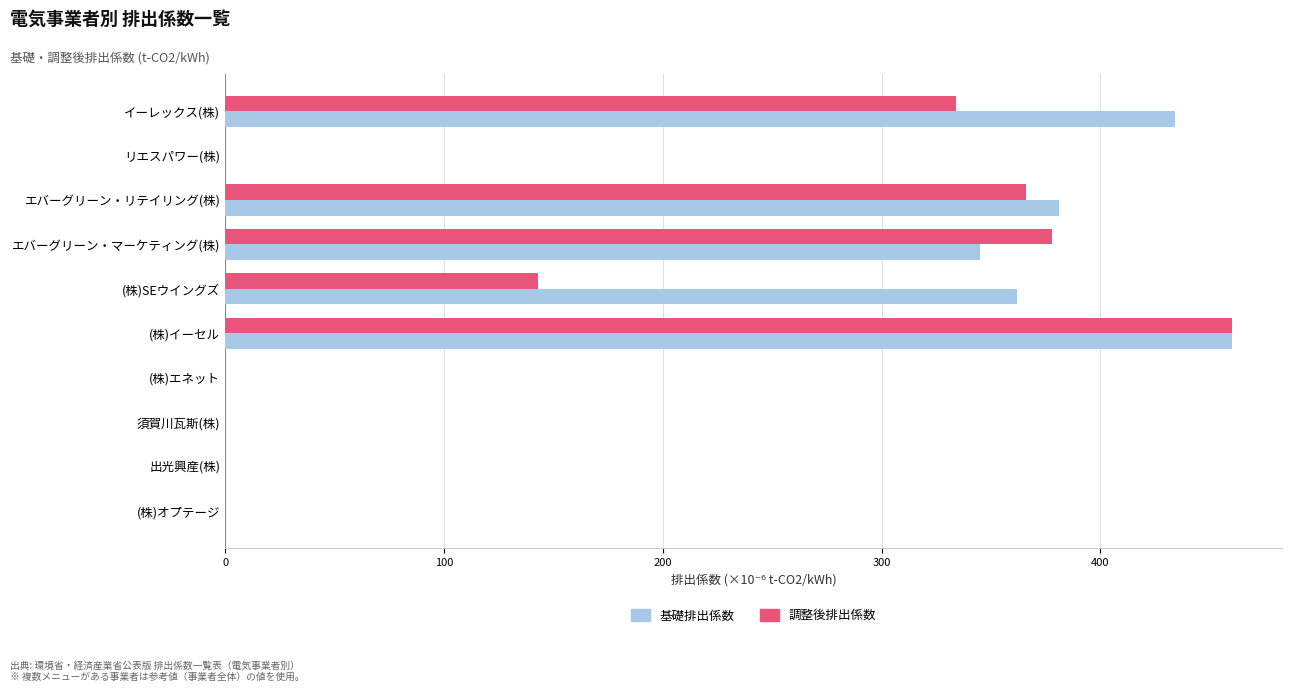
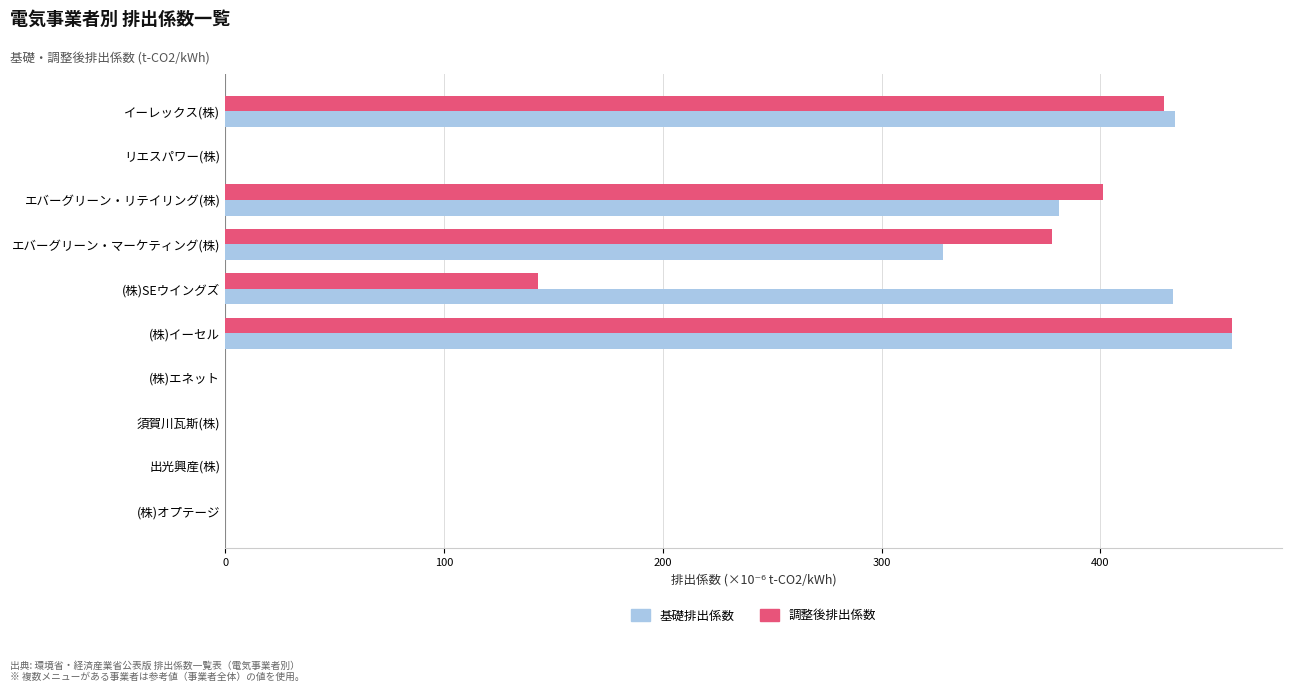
調整後排出係数, イーレックス(株): 334 -> 429
調整後排出係数, エバーグリーン・リテイリング(株): 366 -> 401
基礎排出係数, エバーグリーン・マーケティング(株): 345 -> 328
基礎排出係数, (株)SEウイングズ: 362 -> 433
